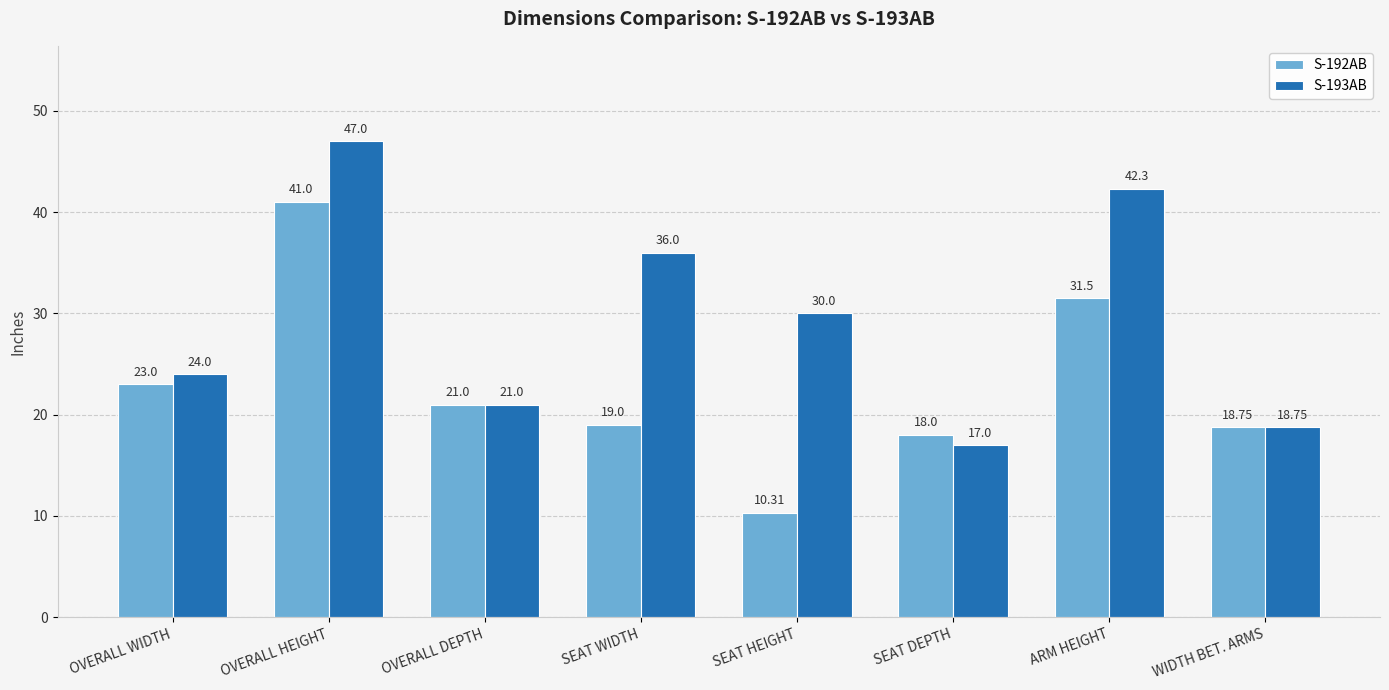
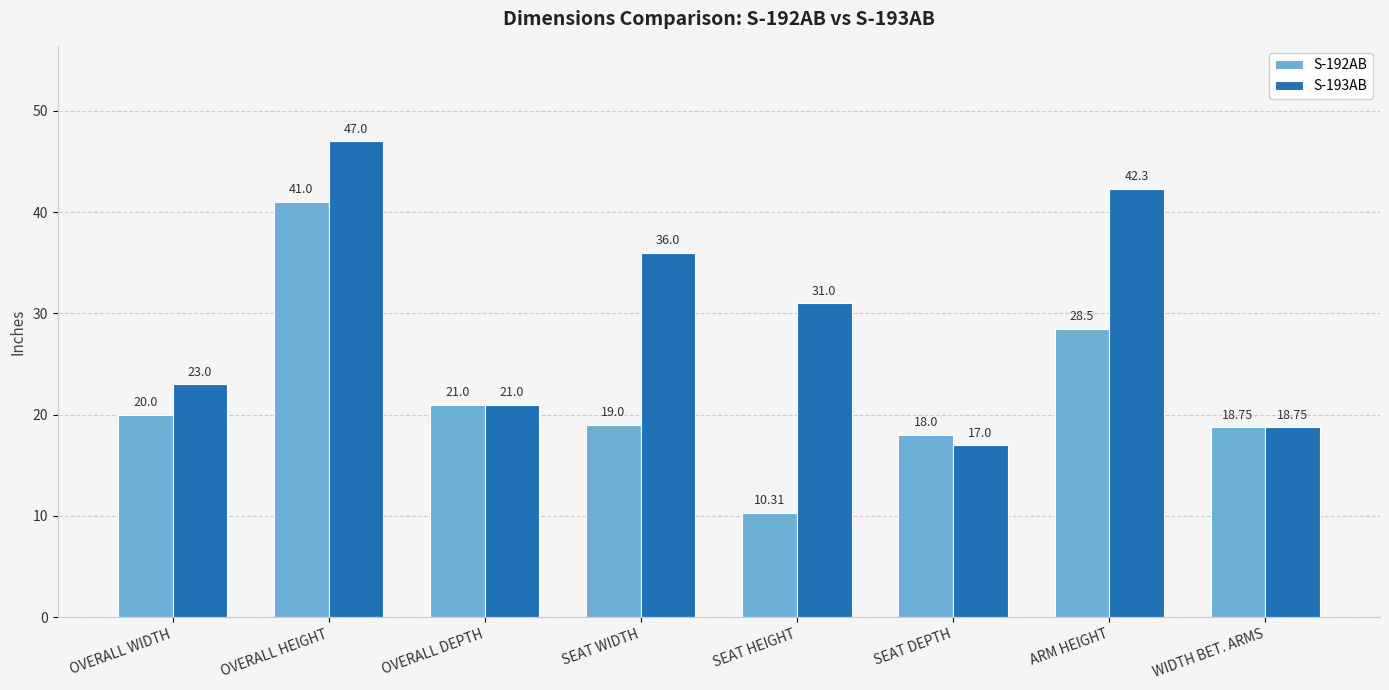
S-192AB, OVERALL WIDTH: 23.0 -> 20.0
S-193AB, OVERALL WIDTH: 24.0 -> 23.0
S-193AB, SEAT HEIGHT: 30.0 -> 31.0
S-192AB, ARM HEIGHT: 31.5 -> 28.5
